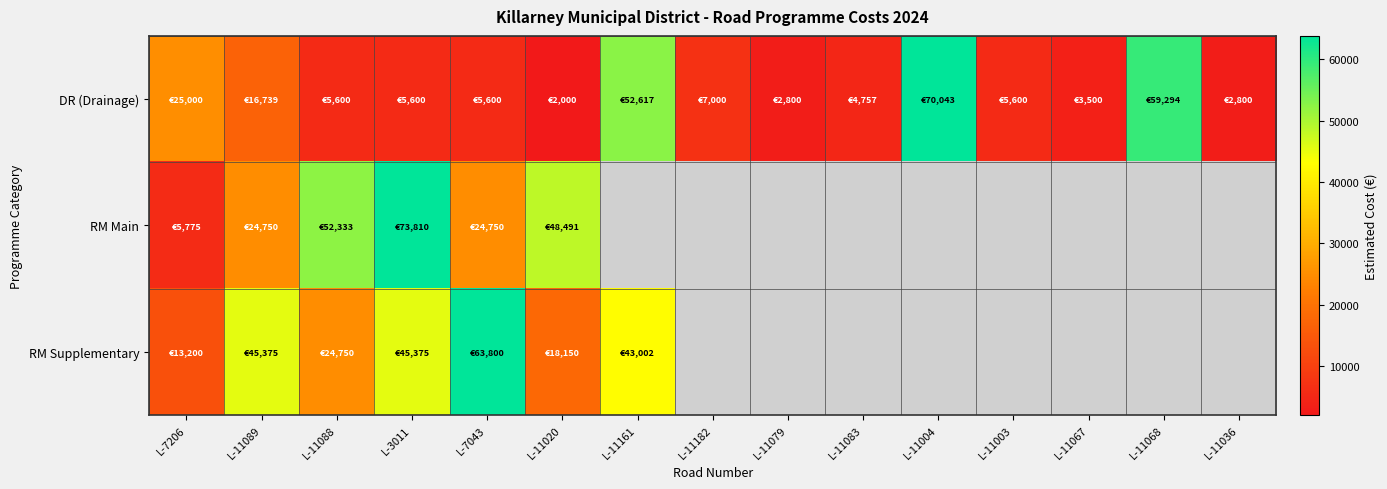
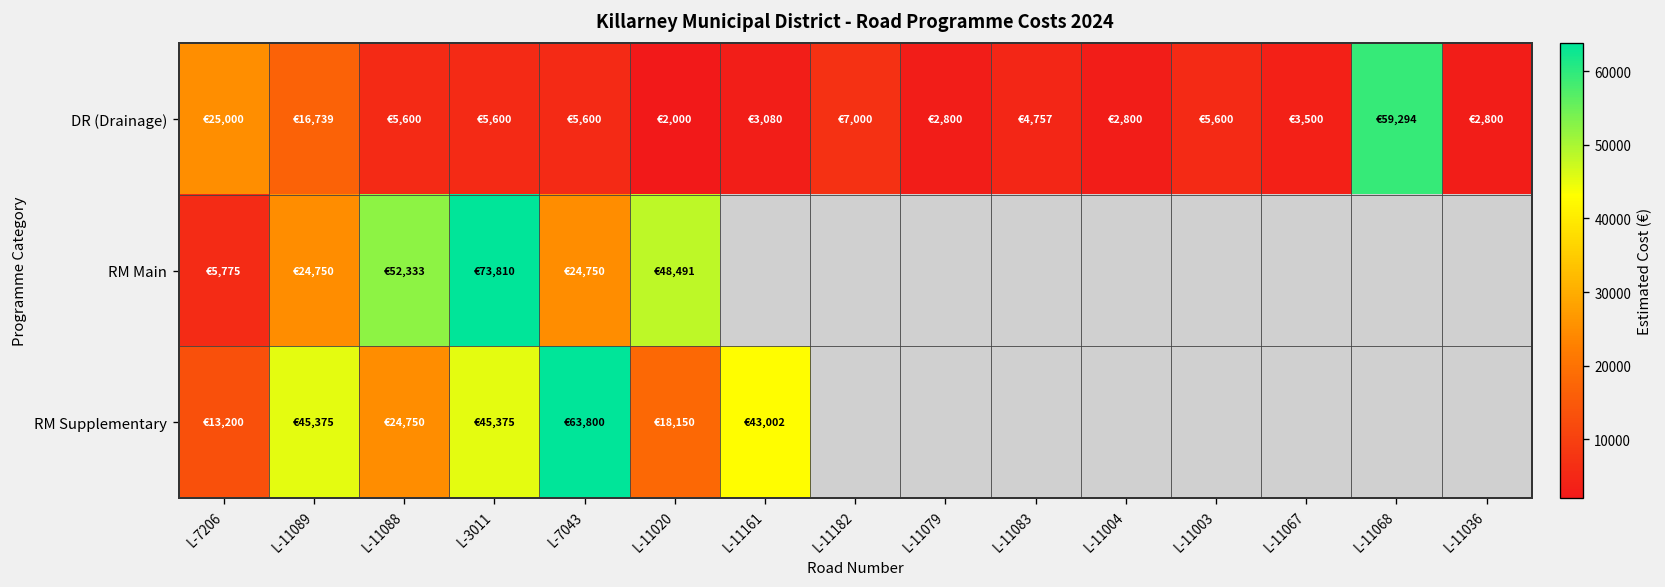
DR (Drainage), L-11161: €52,617 -> €3,080
DR (Drainage), L-11004: €70,043 -> €2,800
